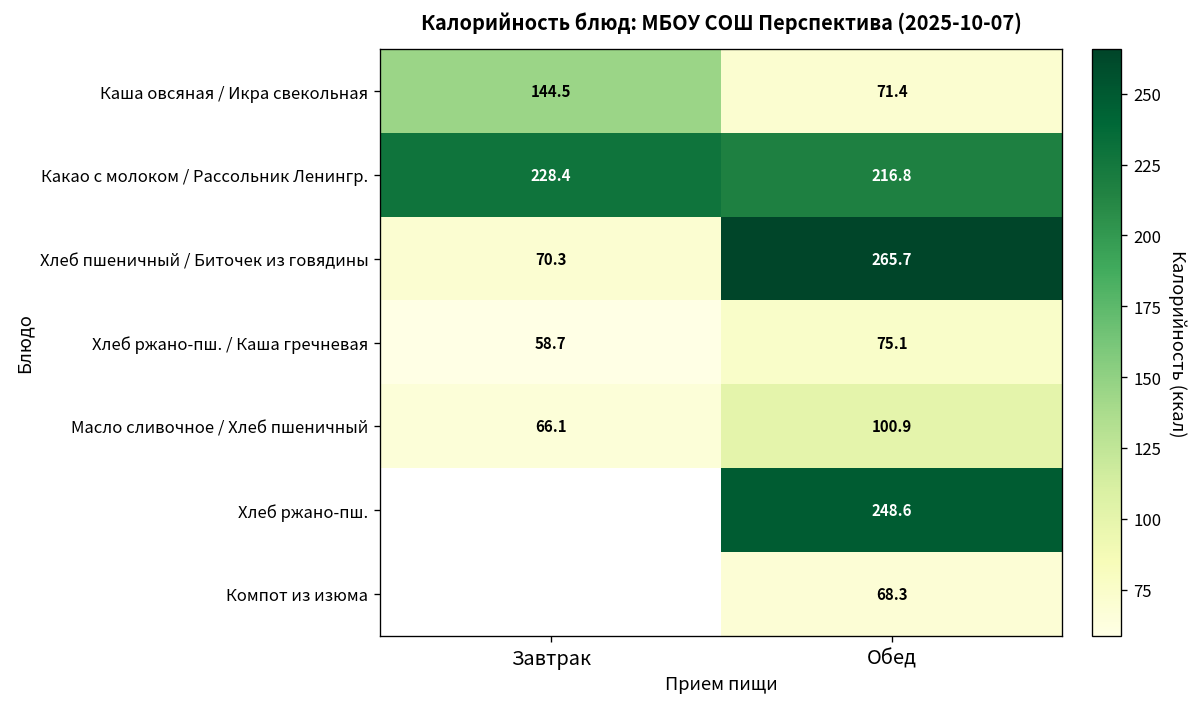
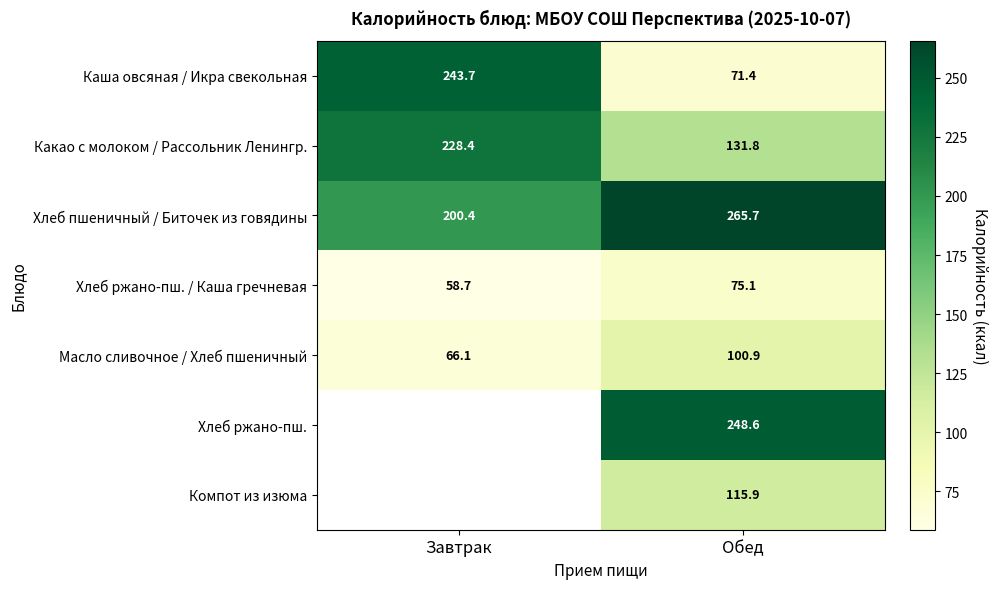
Каша овсяная / Икра свекольная, Завтрак: 144.5 -> 243.7
Какао с молоком / Рассольник Ленингр., Обед: 216.8 -> 131.8
Хлеб пшеничный / Биточек из говядины, Завтрак: 70.3 -> 200.4
Компот из изюма, Обед: 68.3 -> 115.9
